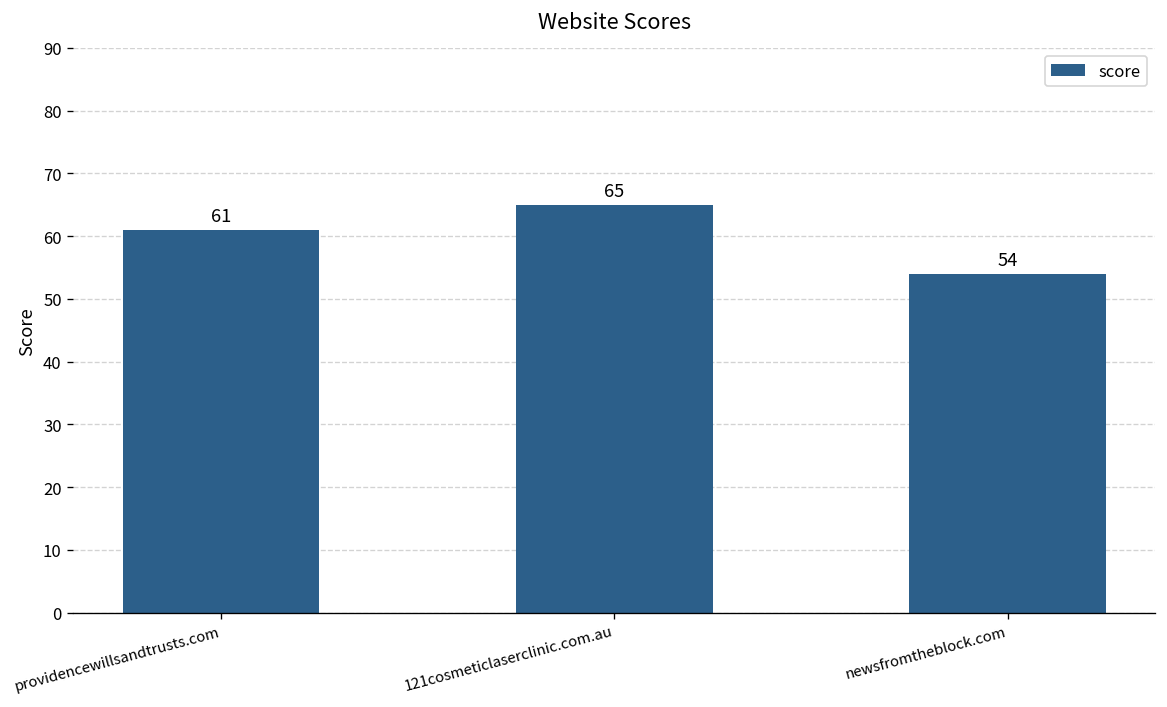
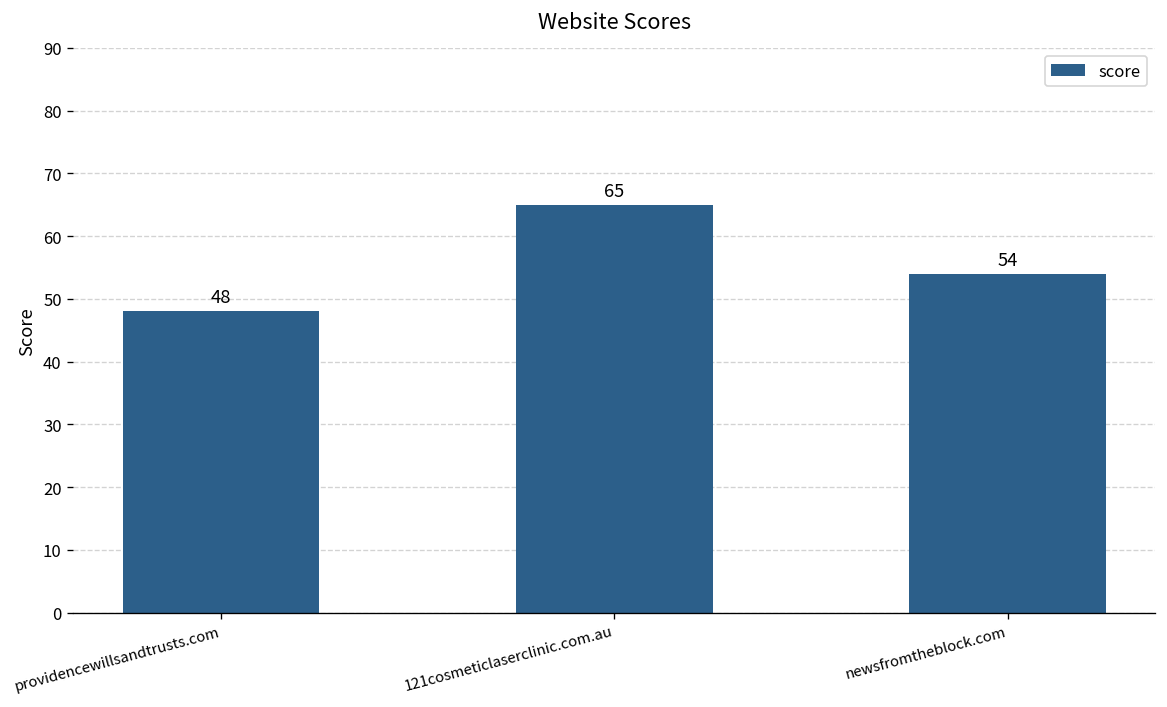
providencewillsandtrusts.com: 61 -> 48
